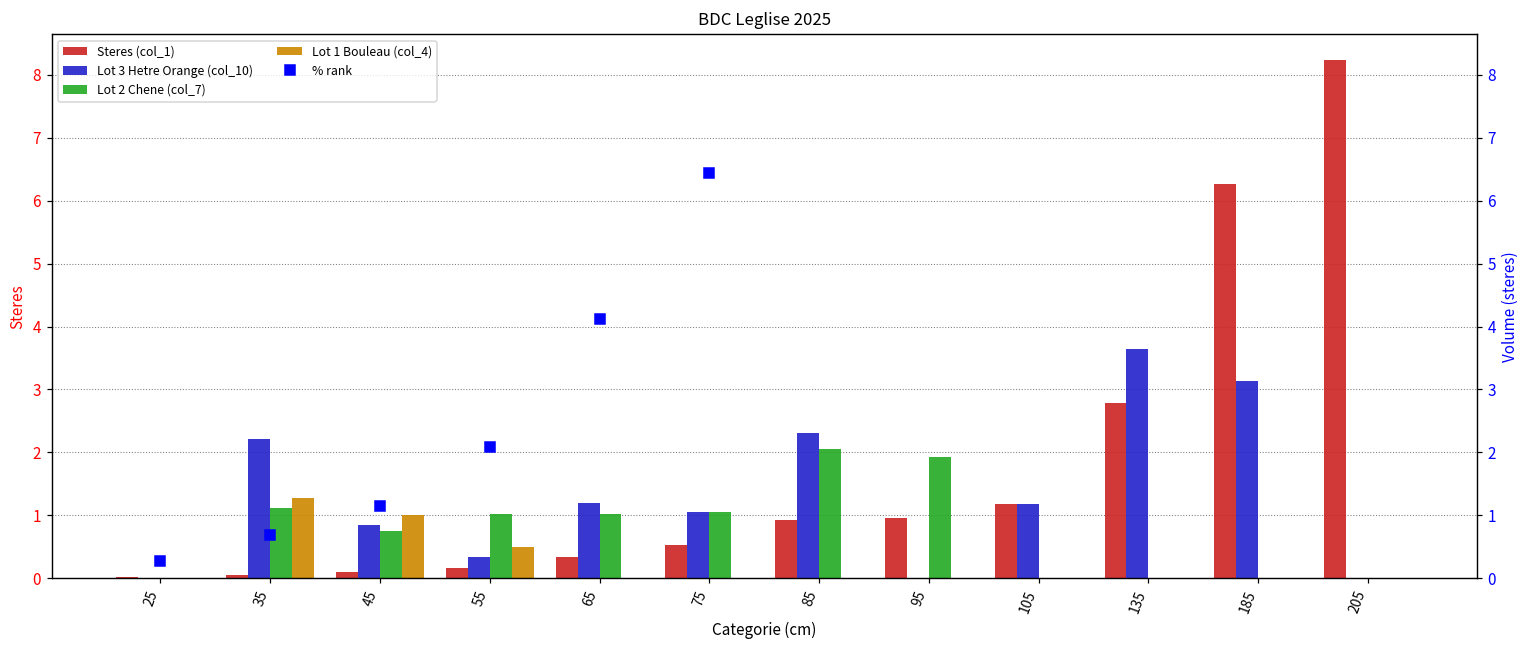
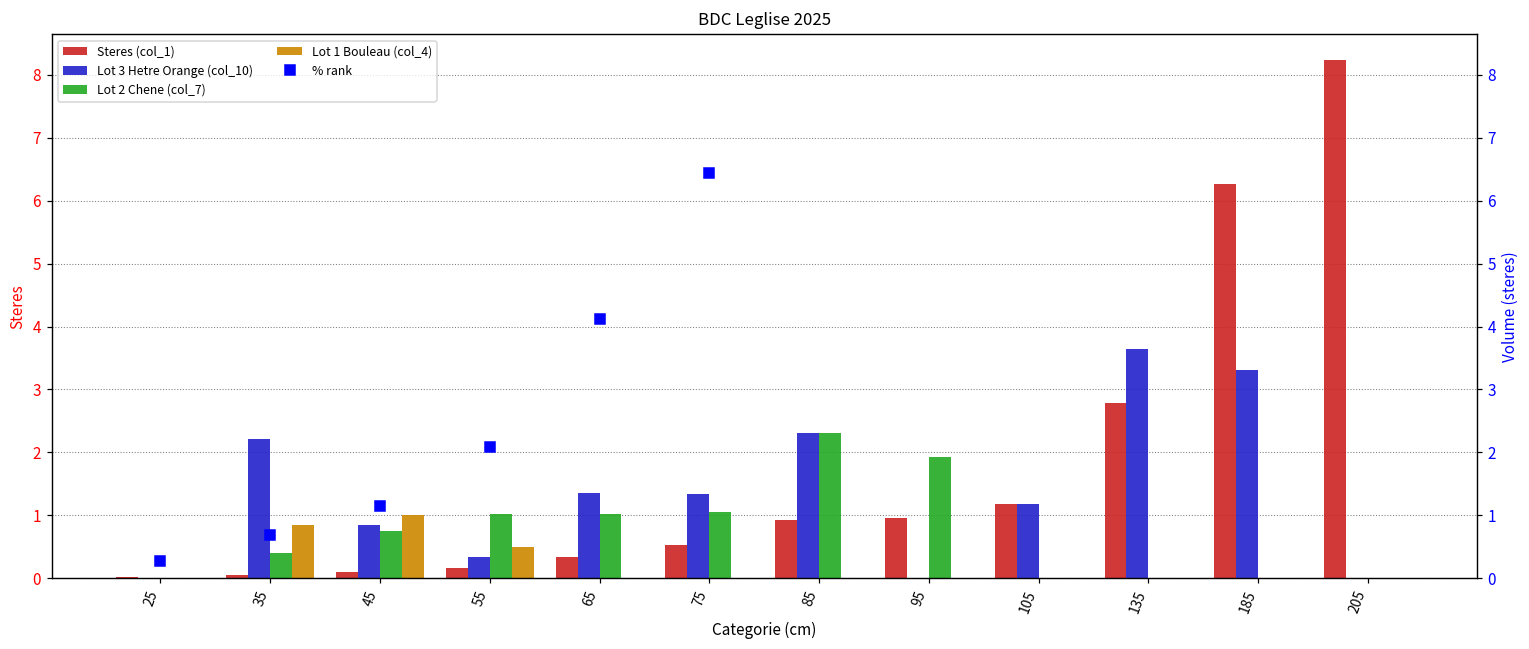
Lot 2 Chene (col_7), 35: 1.1 -> 0.4
Lot 1 Bouleau (col_4), 35: 1.3 -> 0.9
Lot 3 Hetre Orange (col_10), 65: 1.2 -> 1.4
Lot 3 Hetre Orange (col_10), 75: 1.1 -> 1.3
Lot 2 Chene (col_7), 85: 2.1 -> 2.3
Lot 3 Hetre Orange (col_10), 185: 3.1 -> 3.3
